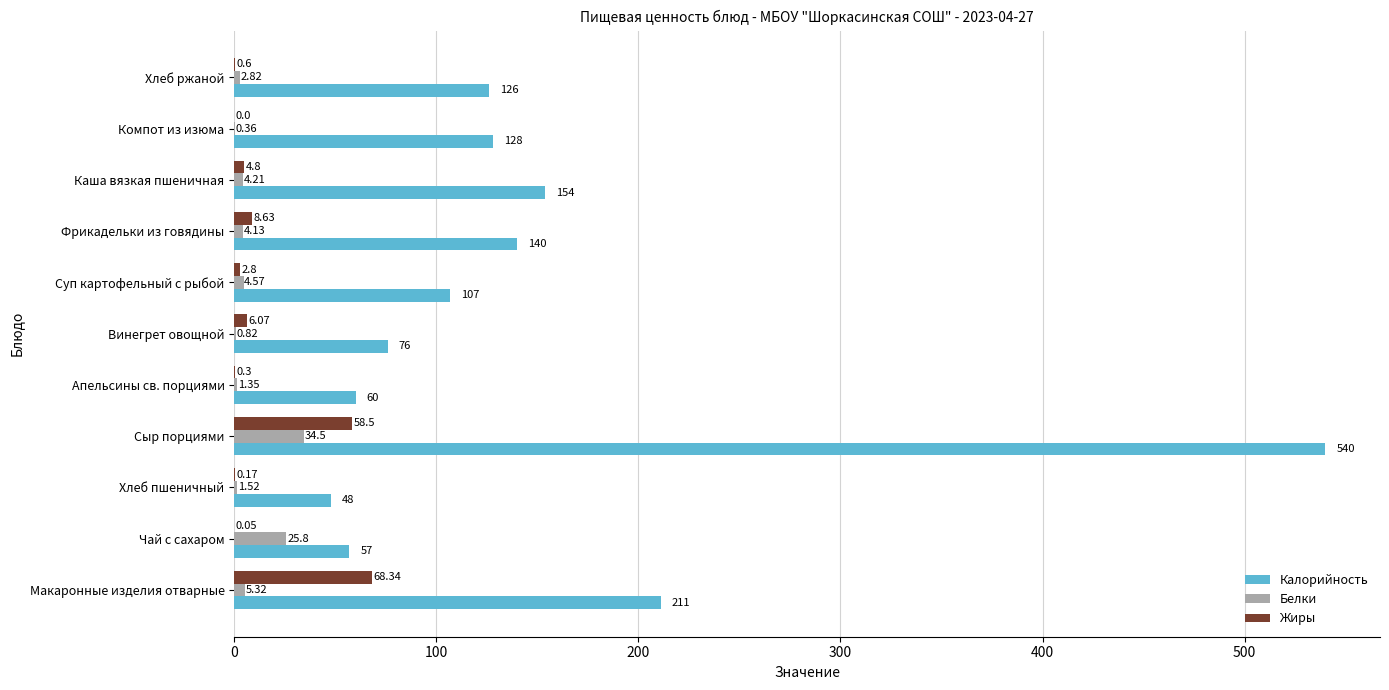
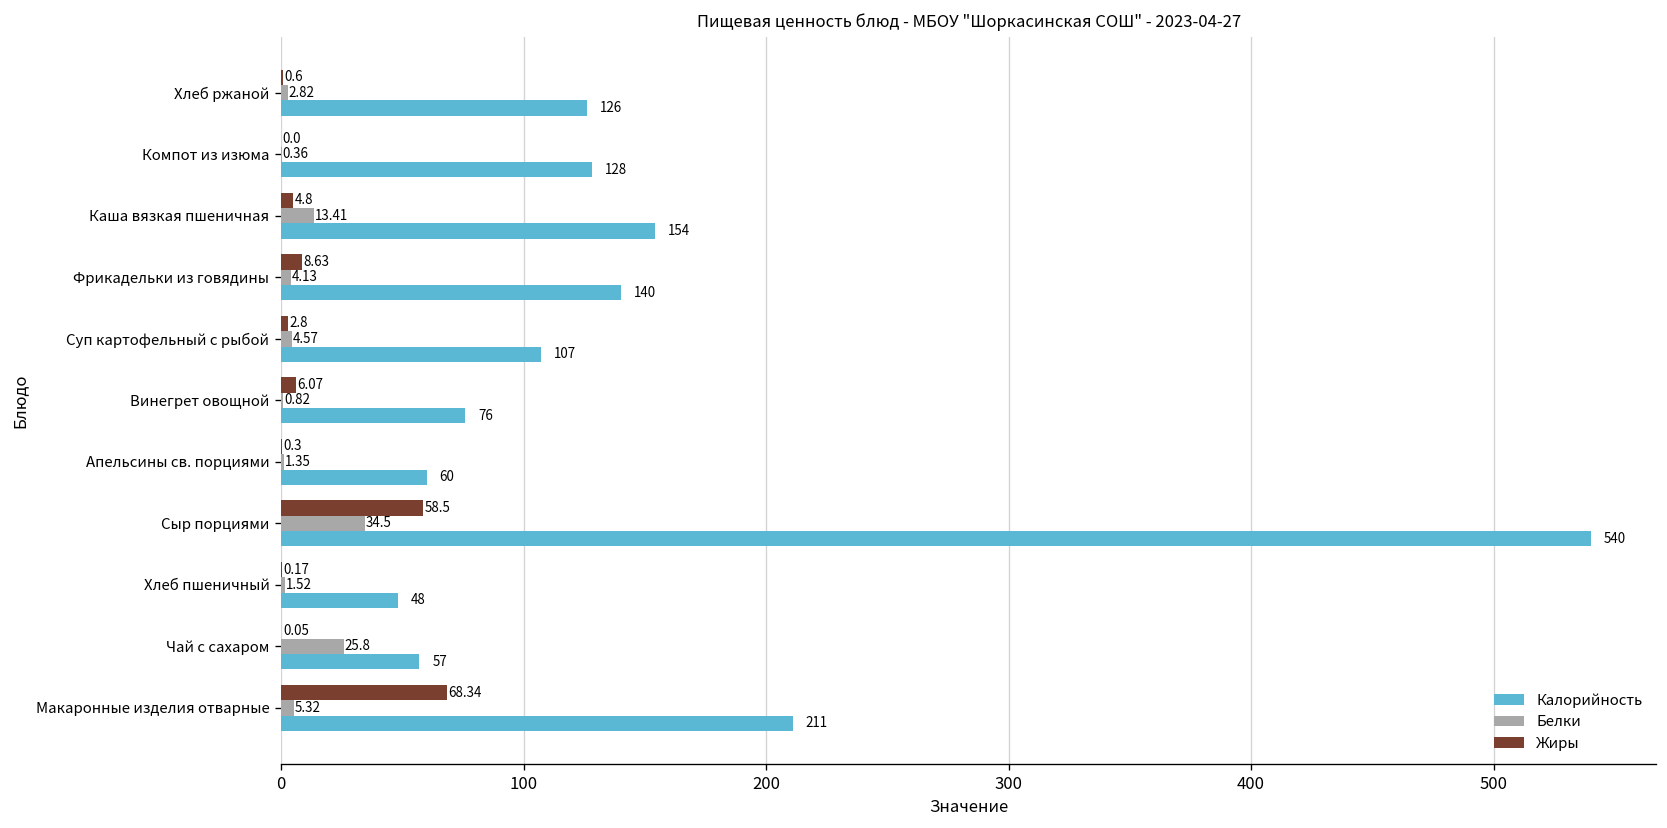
Белки, Каша вязкая пшеничная: 4.21 -> 13.41
